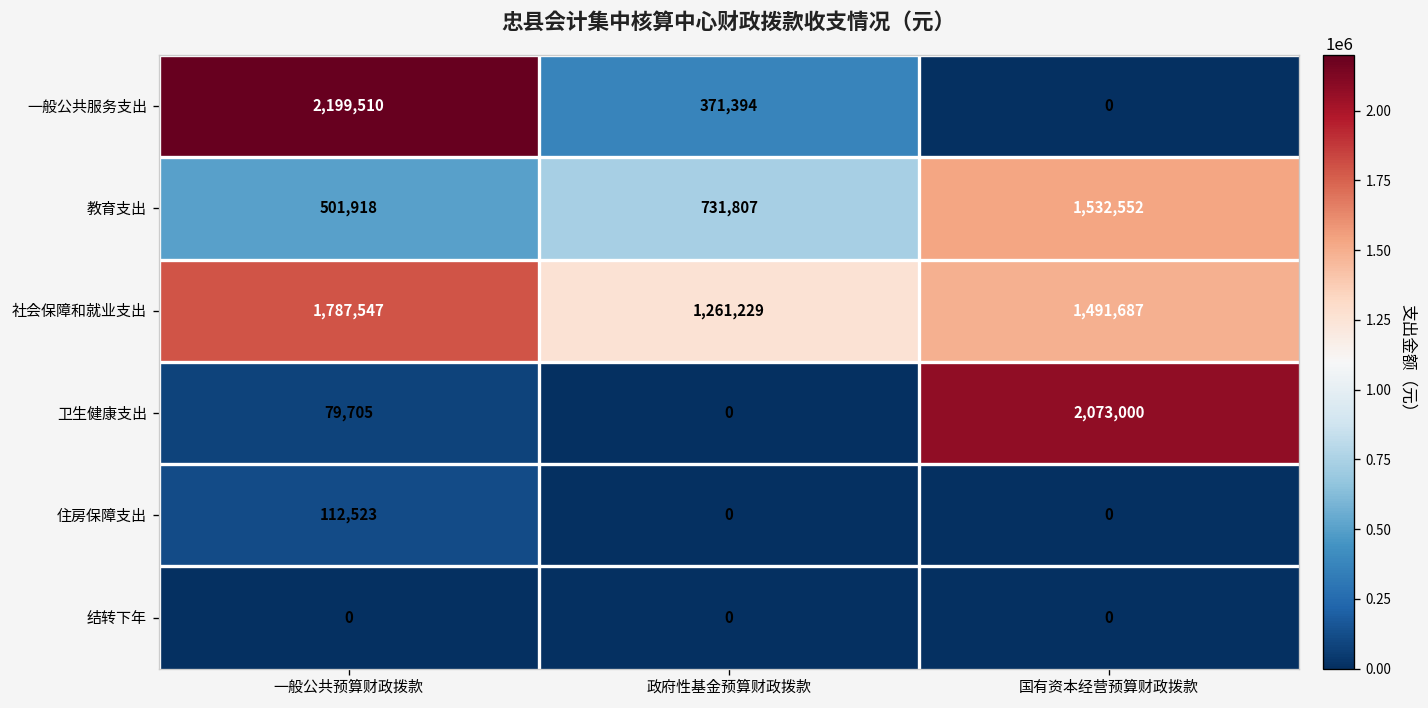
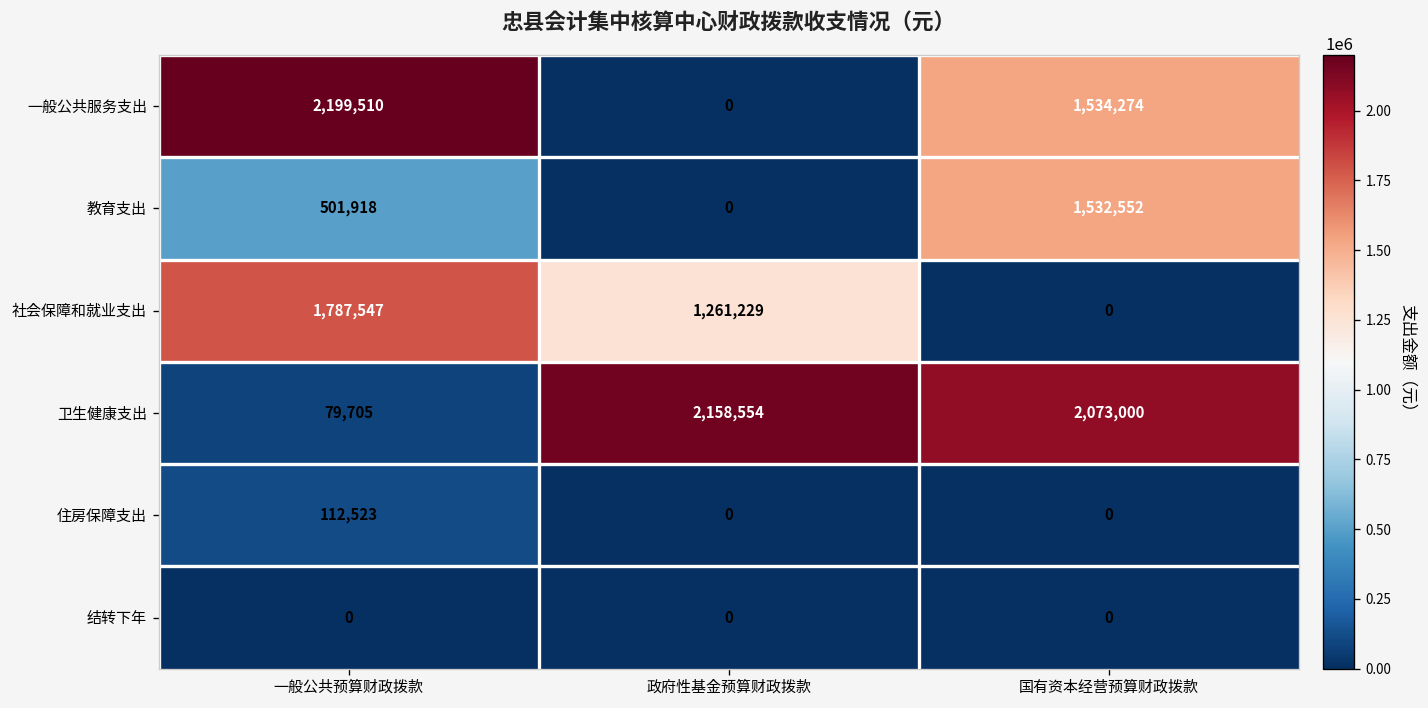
一般公共服务支出, 政府性基金预算财政拨款: 371,394 -> 0
一般公共服务支出, 国有资本经营预算财政拨款: 0 -> 1,534,274
教育支出, 政府性基金预算财政拨款: 731,807 -> 0
社会保障和就业支出, 国有资本经营预算财政拨款: 1,491,687 -> 0
卫生健康支出, 政府性基金预算财政拨款: 0 -> 2,158,554
